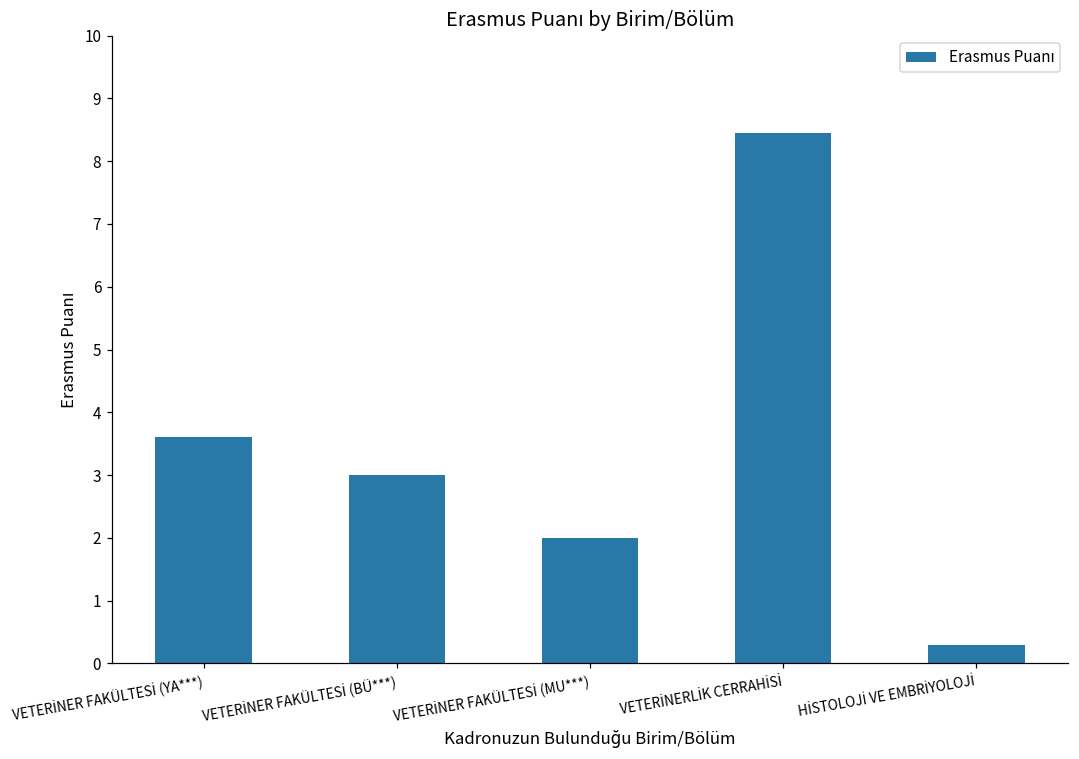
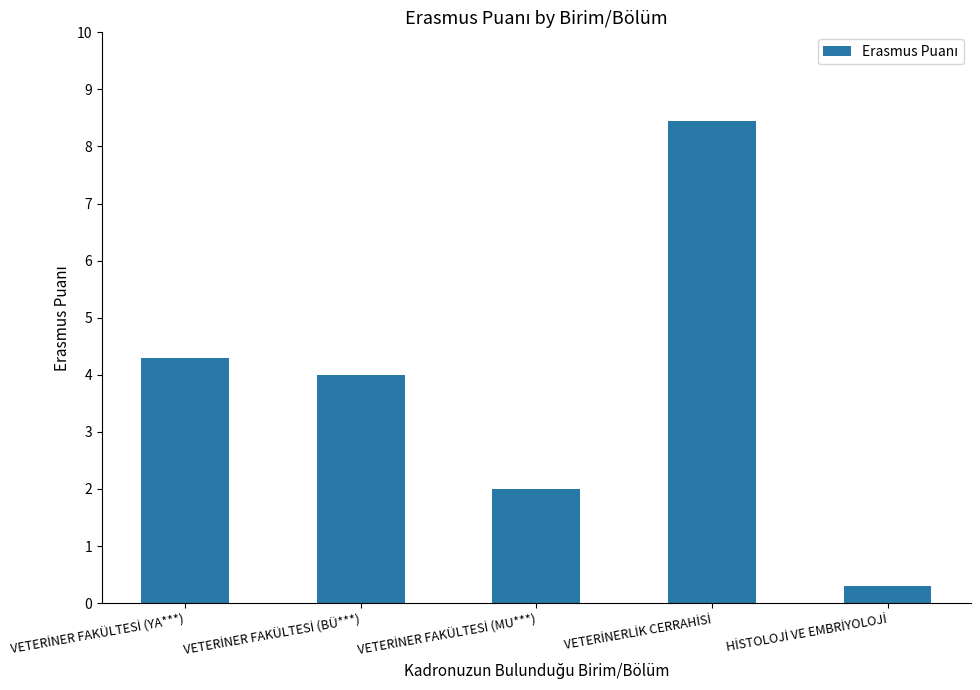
VETERİNER FAKÜLTESİ (YA***): 3.6 -> 4.3
VETERİNER FAKÜLTESİ (BÜ***): 3 -> 4
